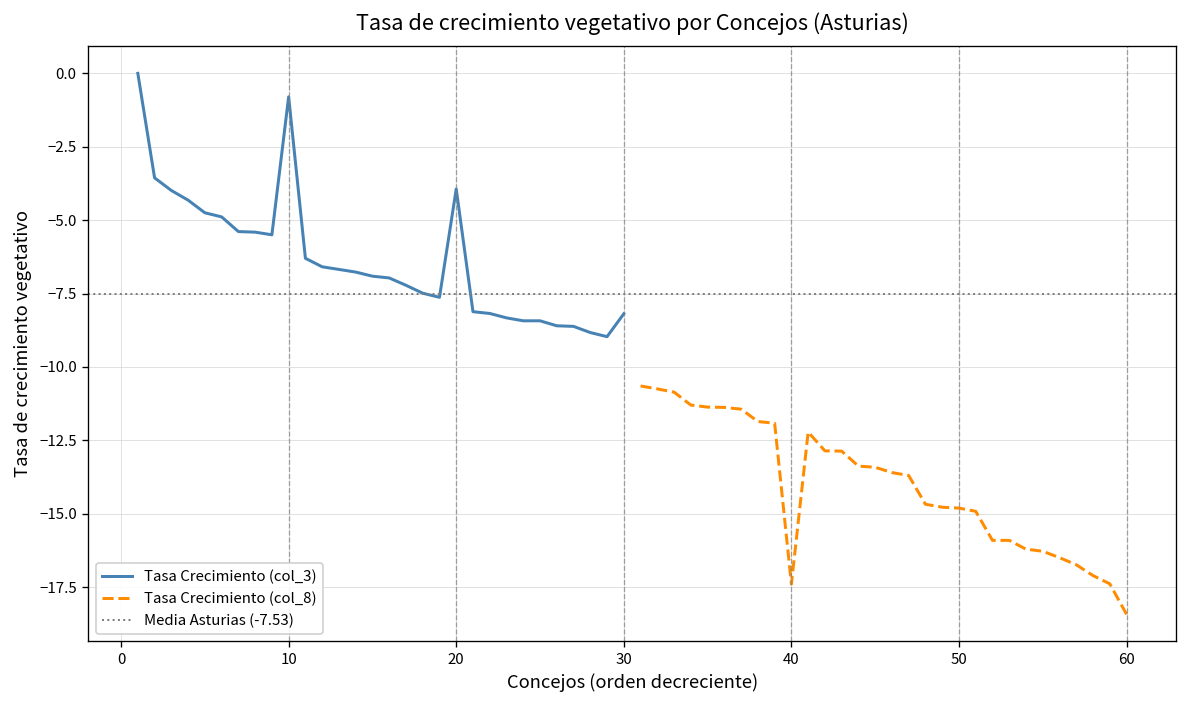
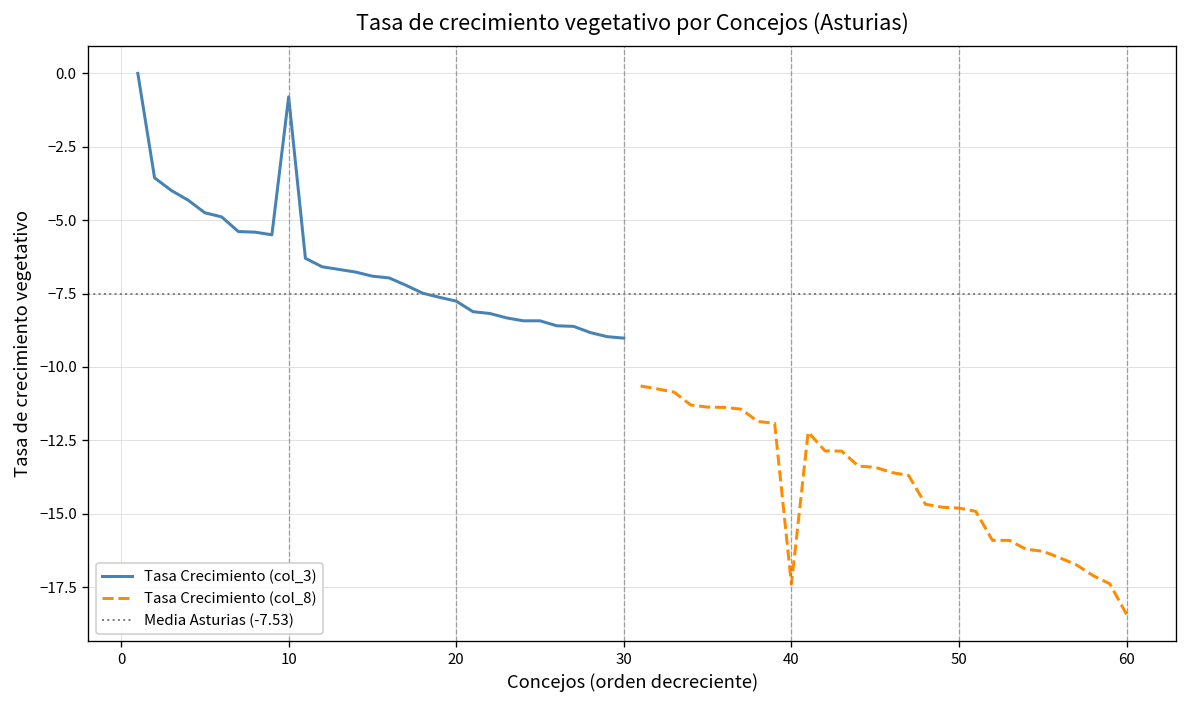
Tasa Crecimiento (col_3), 20: -3.9 -> -7.8
Tasa Crecimiento (col_3), 30: -8.2 -> -9.0
